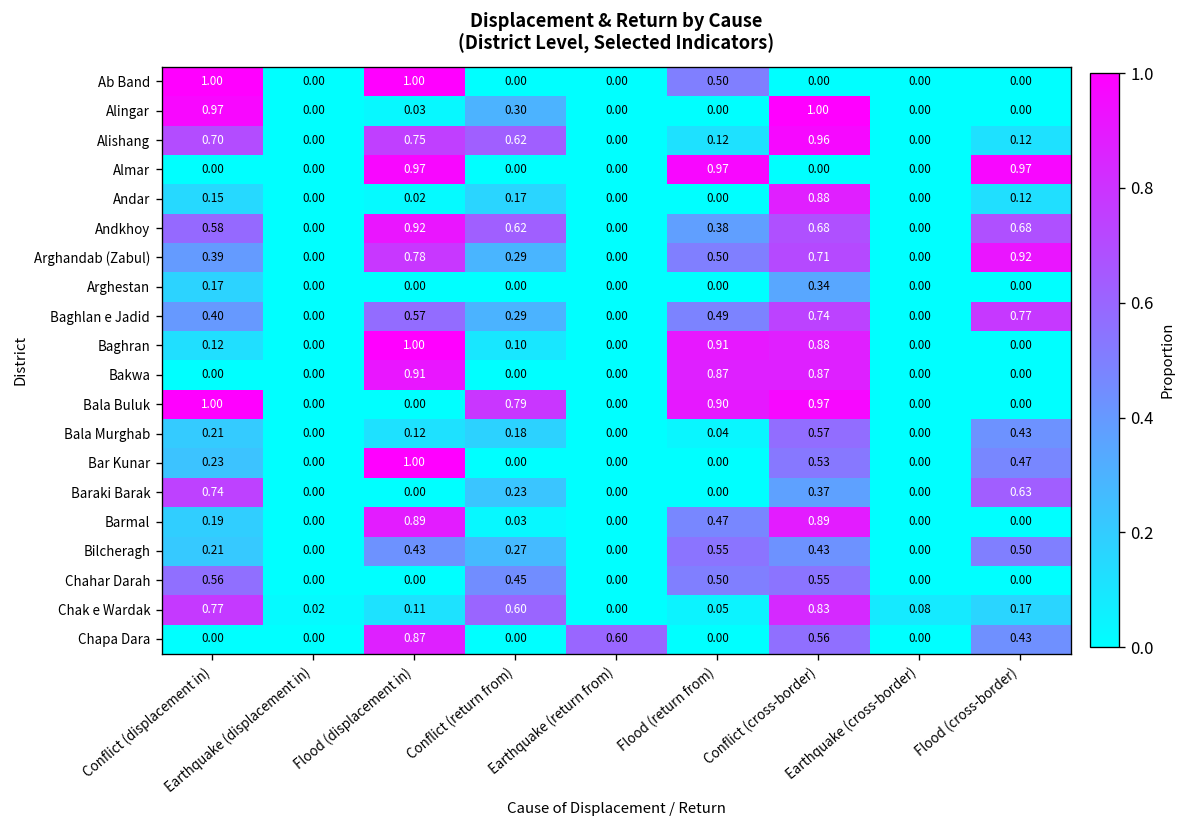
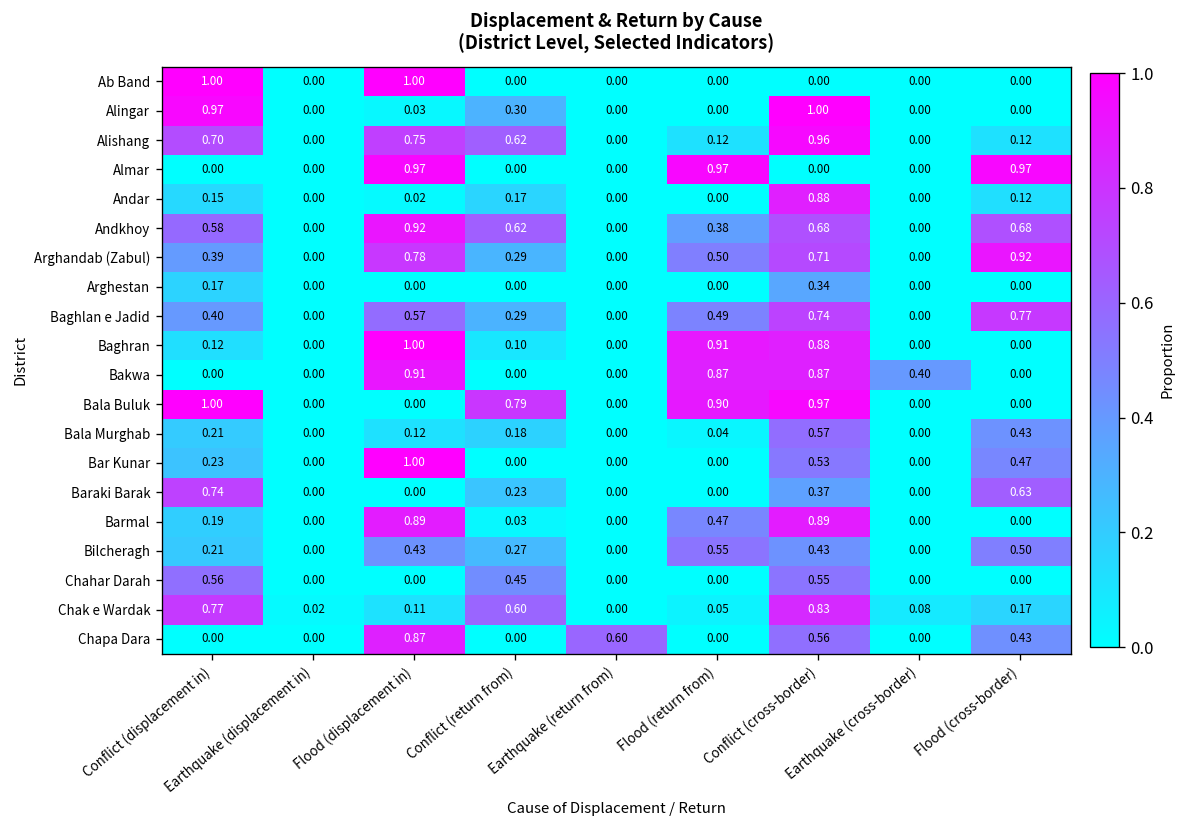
Ab Band, Flood (return from): 0.50 -> 0.00
Bakwa, Earthquake (cross-border): 0.00 -> 0.40
Chahar Darah, Flood (return from): 0.50 -> 0.00
